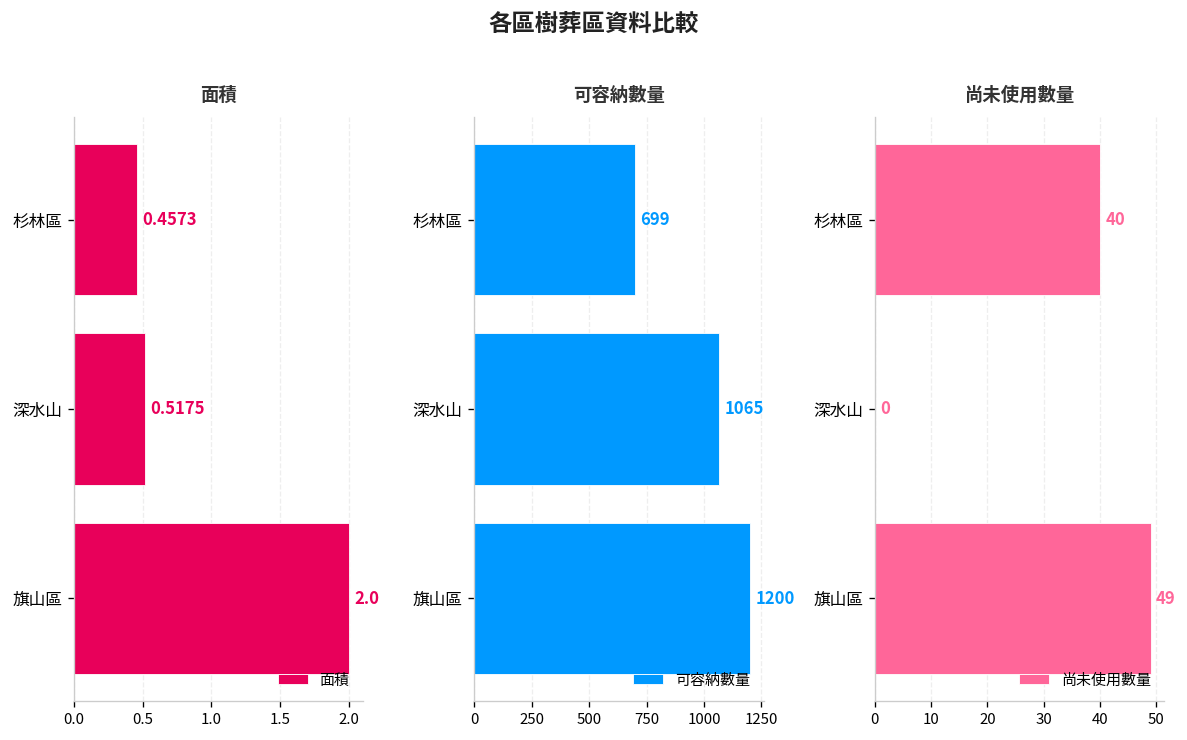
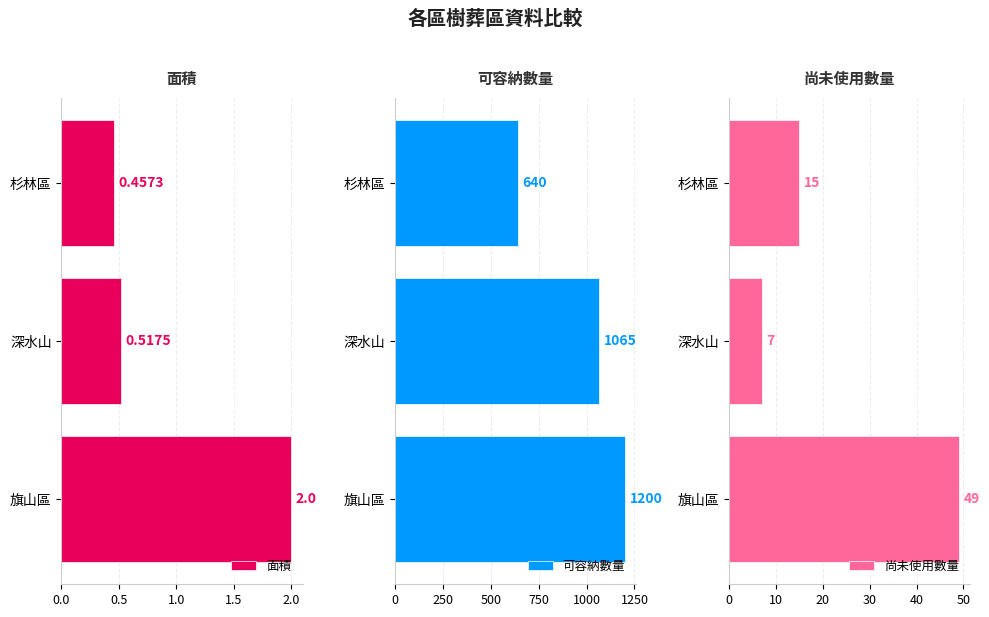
可容納數量, 杉林區: 699 -> 640
尚未使用數量, 杉林區: 40 -> 15
尚未使用數量, 深水山: 0 -> 7
